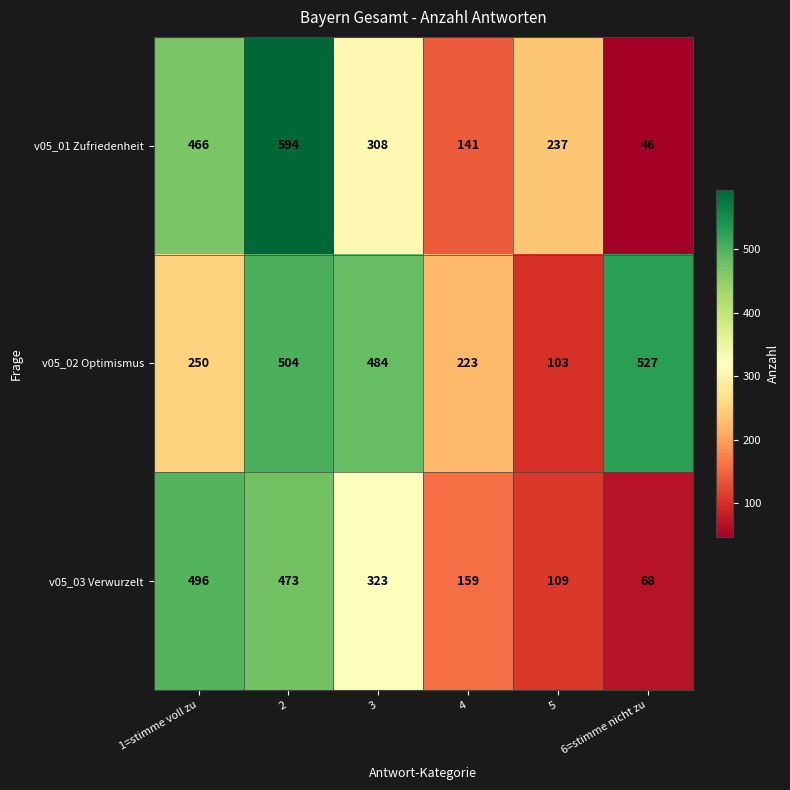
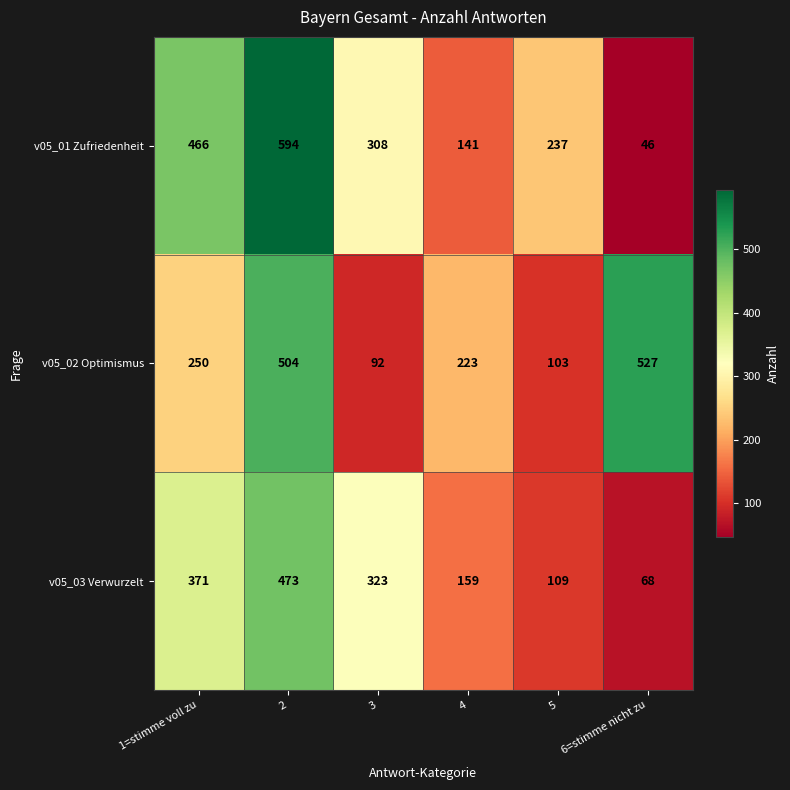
v05_02 Optimismus, 3: 484 -> 92
v05_03 Verwurzelt, 1=stimme voll zu: 496 -> 371
